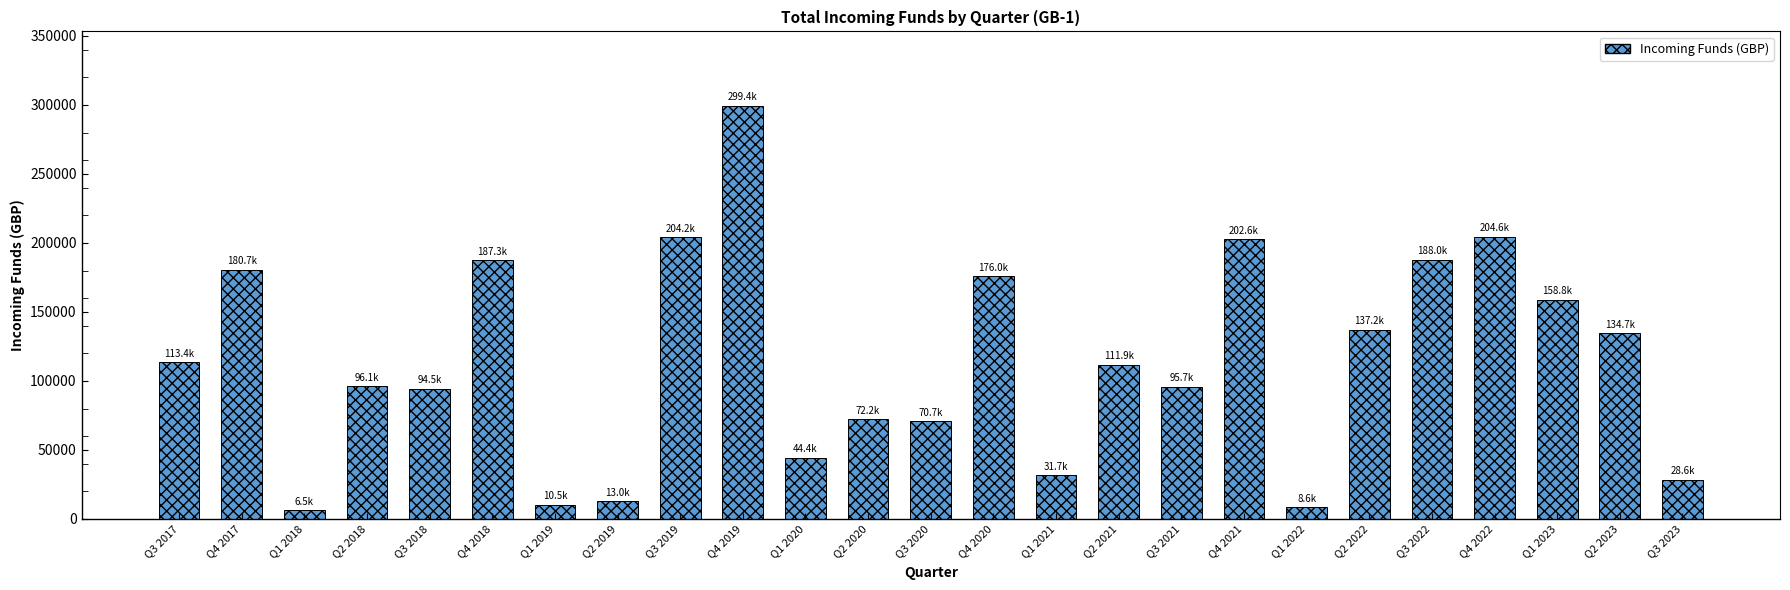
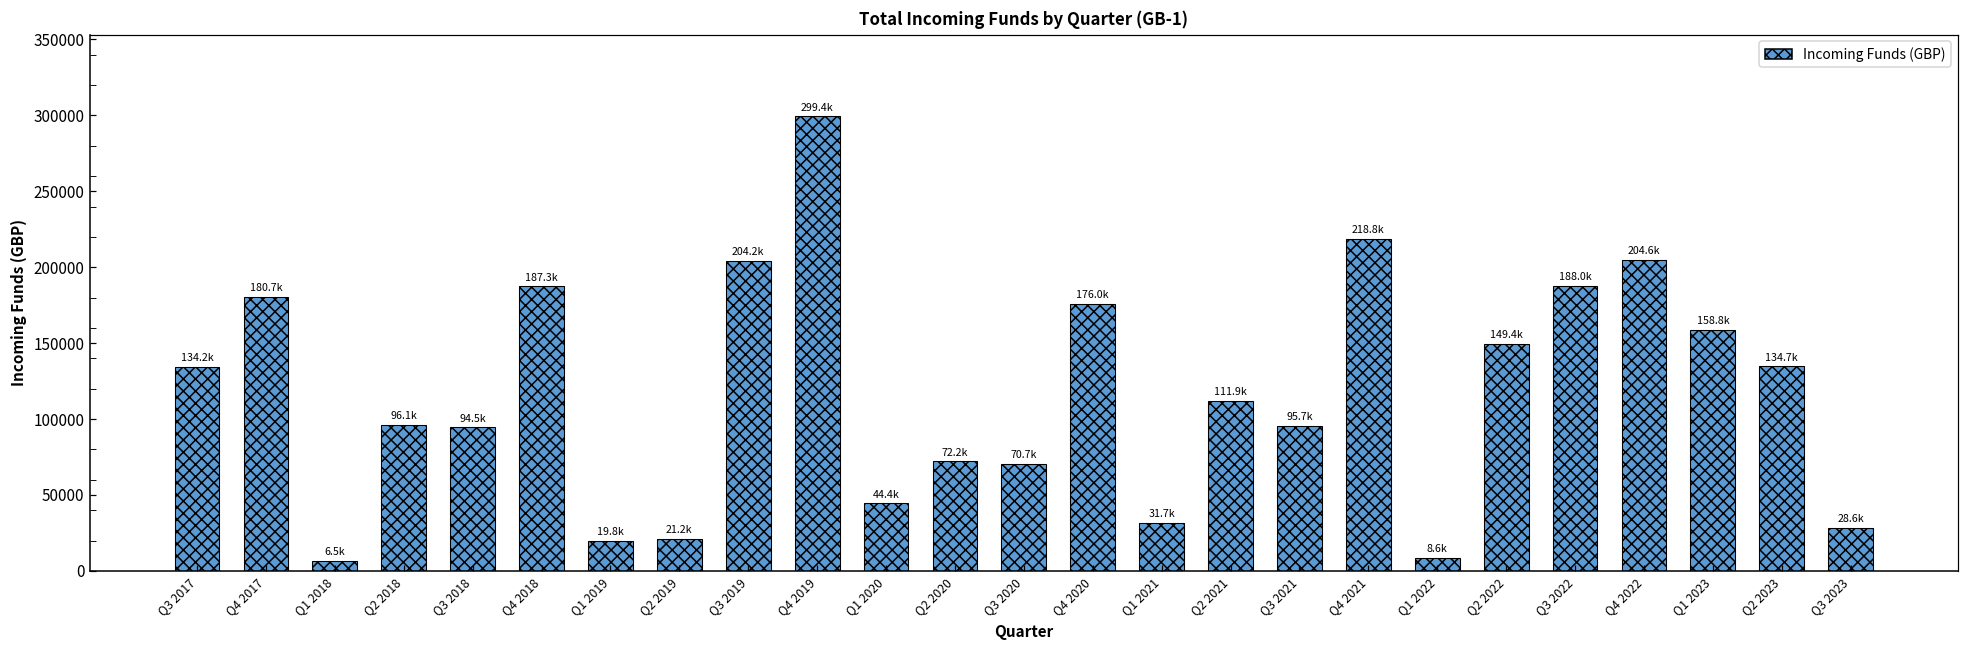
Q3 2017: 113.4k -> 134.2k
Q1 2019: 10.5k -> 19.8k
Q2 2019: 13.0k -> 21.2k
Q4 2021: 202.6k -> 218.8k
Q2 2022: 137.2k -> 149.4k
